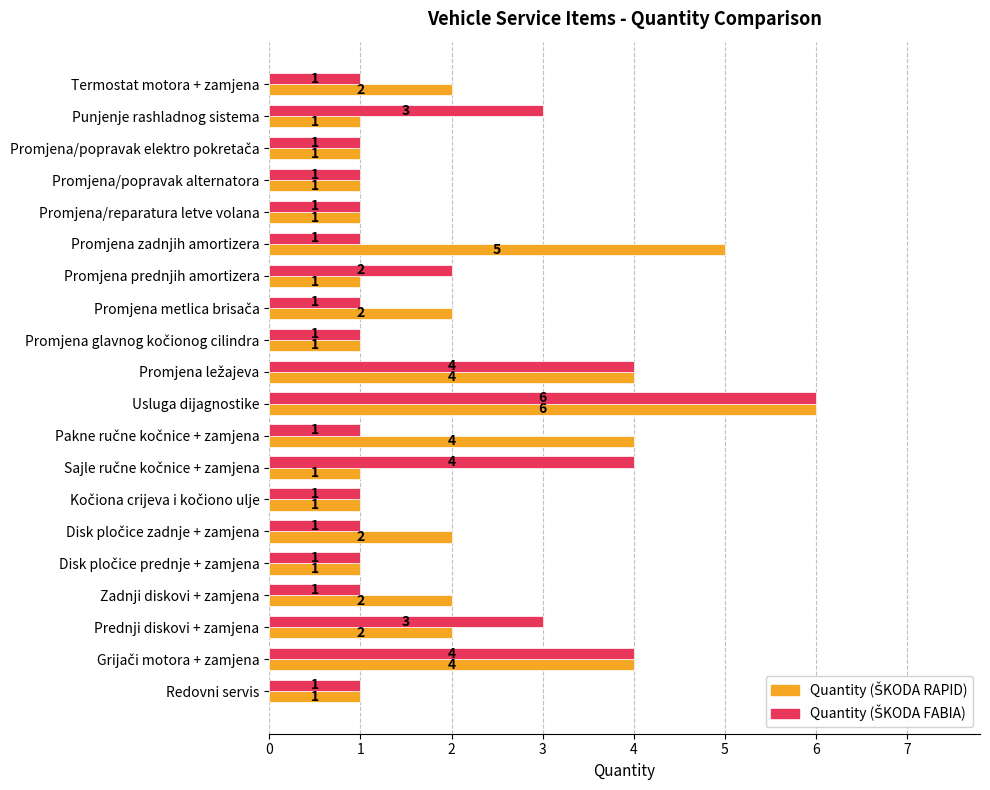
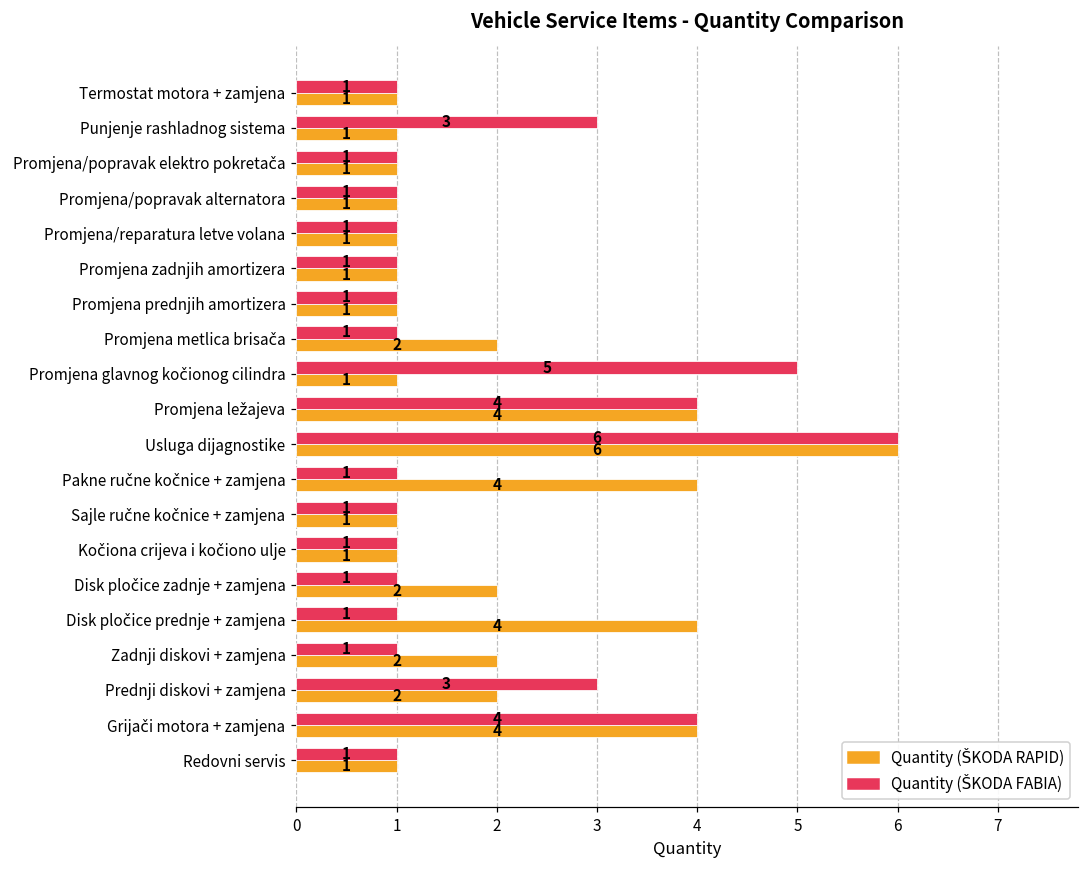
Quantity (ŠKODA RAPID), Termostat motora + zamjena: 2 -> 1
Quantity (ŠKODA RAPID), Promjena zadnjih amortizera: 5 -> 1
Quantity (ŠKODA FABIA), Promjena prednjih amortizera: 2 -> 1
Quantity (ŠKODA FABIA), Promjena glavnog kočionog cilindra: 1 -> 5
Quantity (ŠKODA FABIA), Sajle ručne kočnice + zamjena: 4 -> 1
Quantity (ŠKODA RAPID), Disk pločice prednje + zamjena: 1 -> 4
